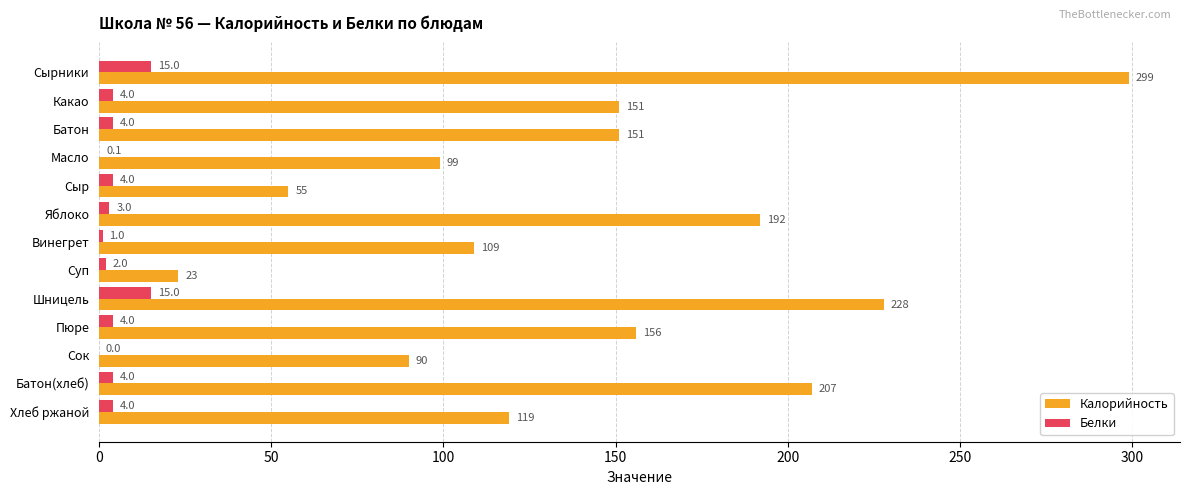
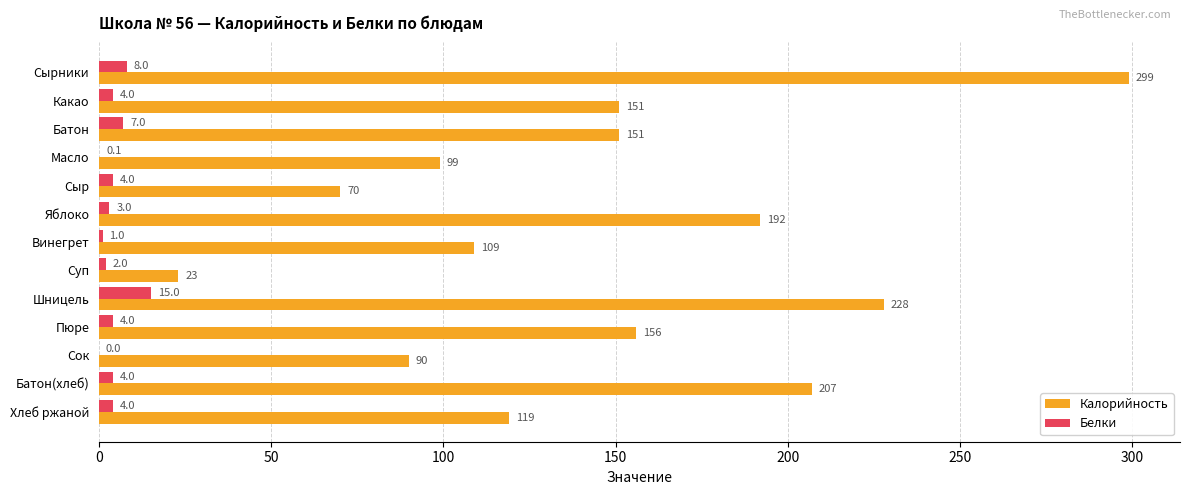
Белки, Сырники: 15.0 -> 8.0
Белки, Батон: 4.0 -> 7.0
Калорийность, Сыр: 55 -> 70
